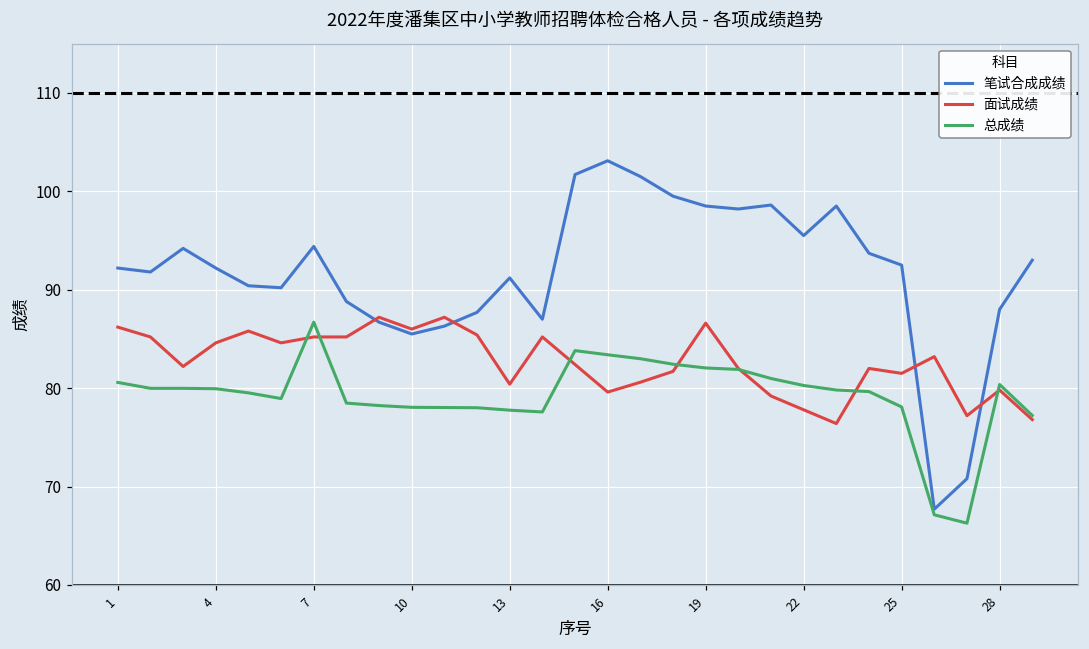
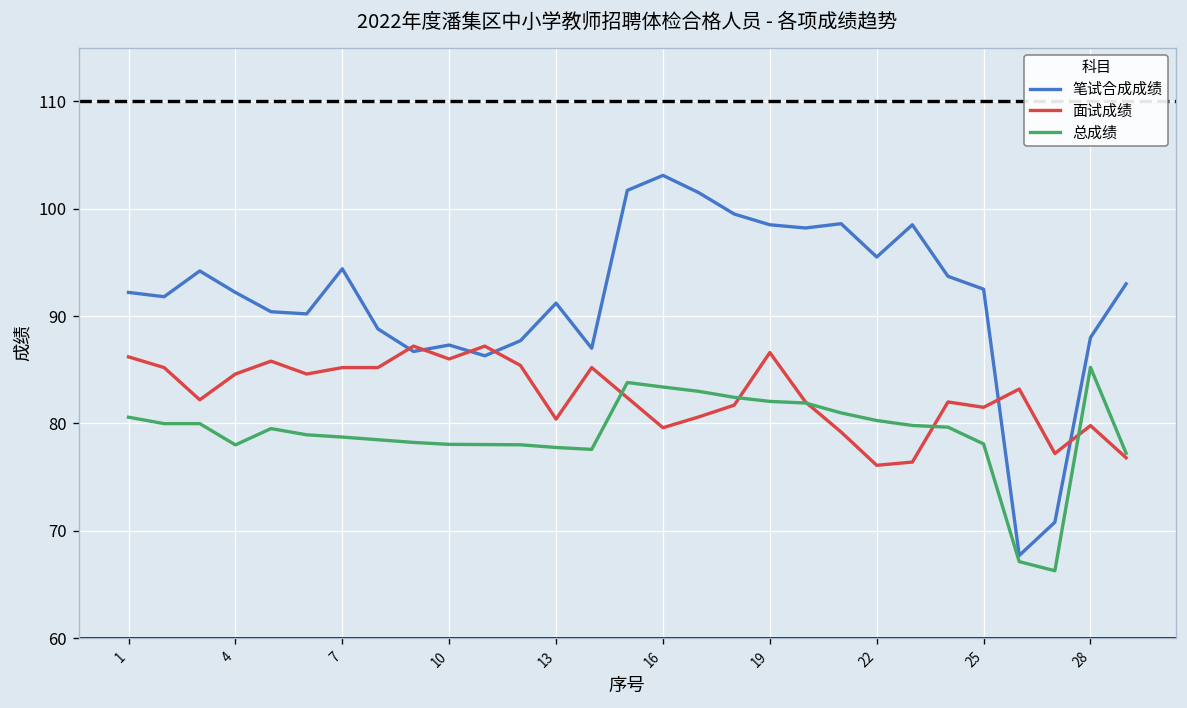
总成绩, 4: 80 -> 78
总成绩, 7: 87 -> 79
笔试合成成绩, 10: 86 -> 87
面试成绩, 22: 78 -> 76
总成绩, 28: 80 -> 85
